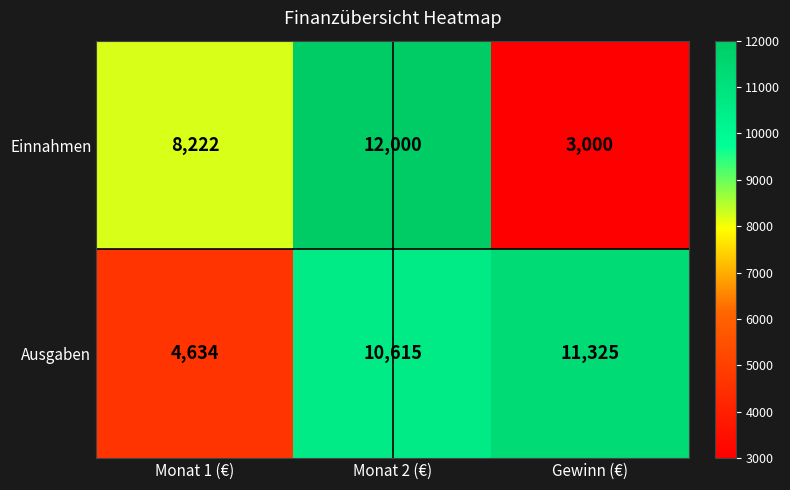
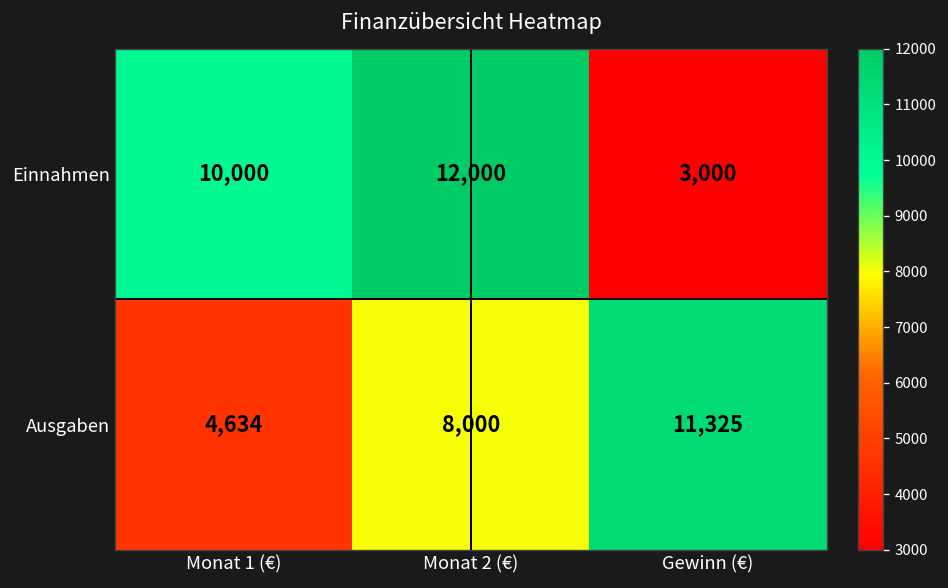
Einnahmen, Monat 1 (€): 8,222 -> 10,000
Ausgaben, Monat 2 (€): 10,615 -> 8,000
